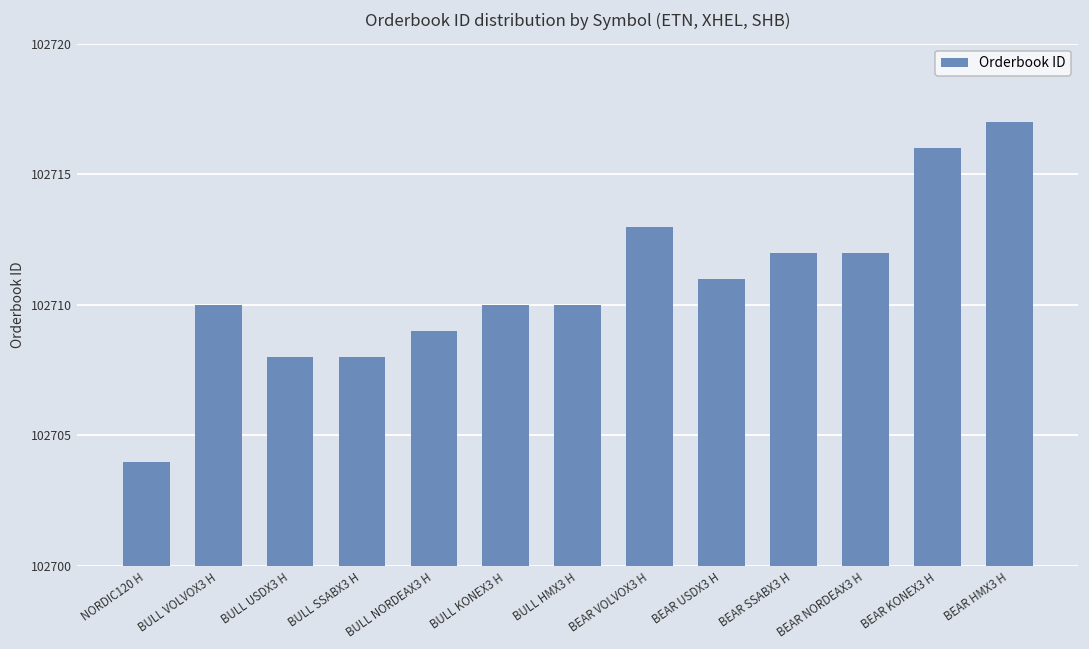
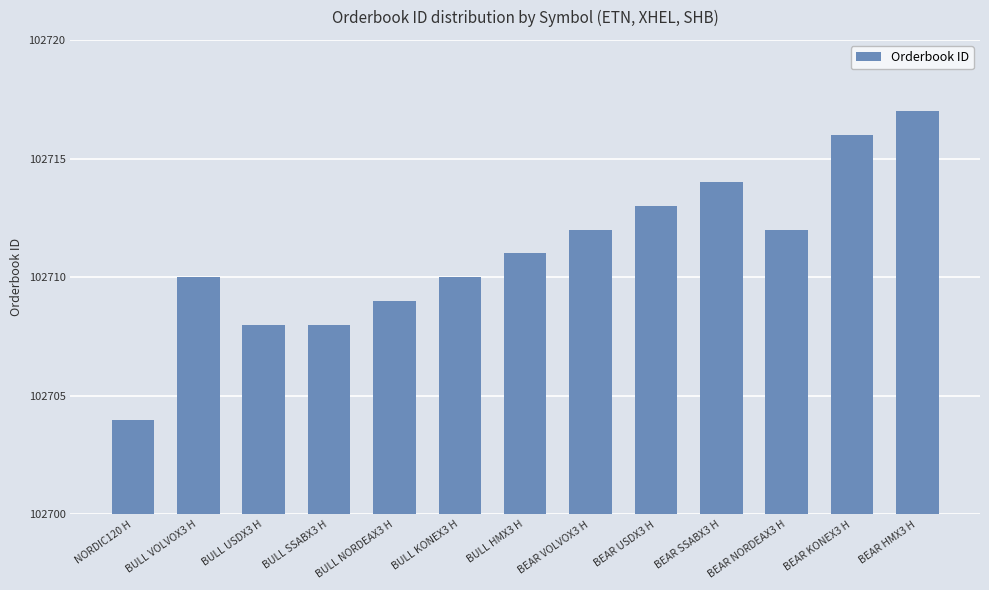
BULL HMX3 H: 102710 -> 102711
BEAR VOLVOX3 H: 102713 -> 102712
BEAR USDX3 H: 102711 -> 102713
BEAR SSABX3 H: 102712 -> 102714
